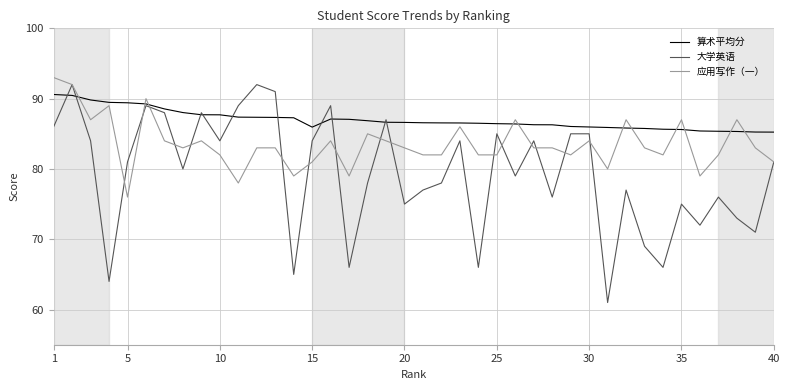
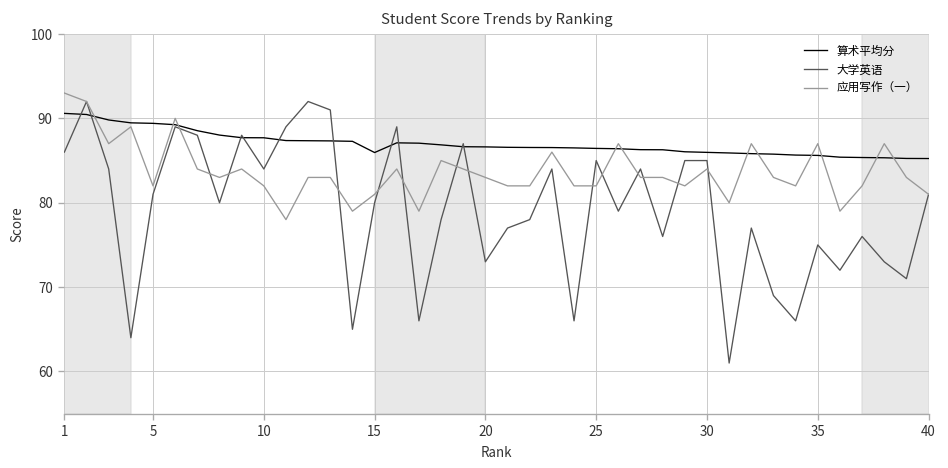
应用写作（一）, 5: 76 -> 82
大学英语, 15: 84 -> 80
大学英语, 20: 75 -> 73
